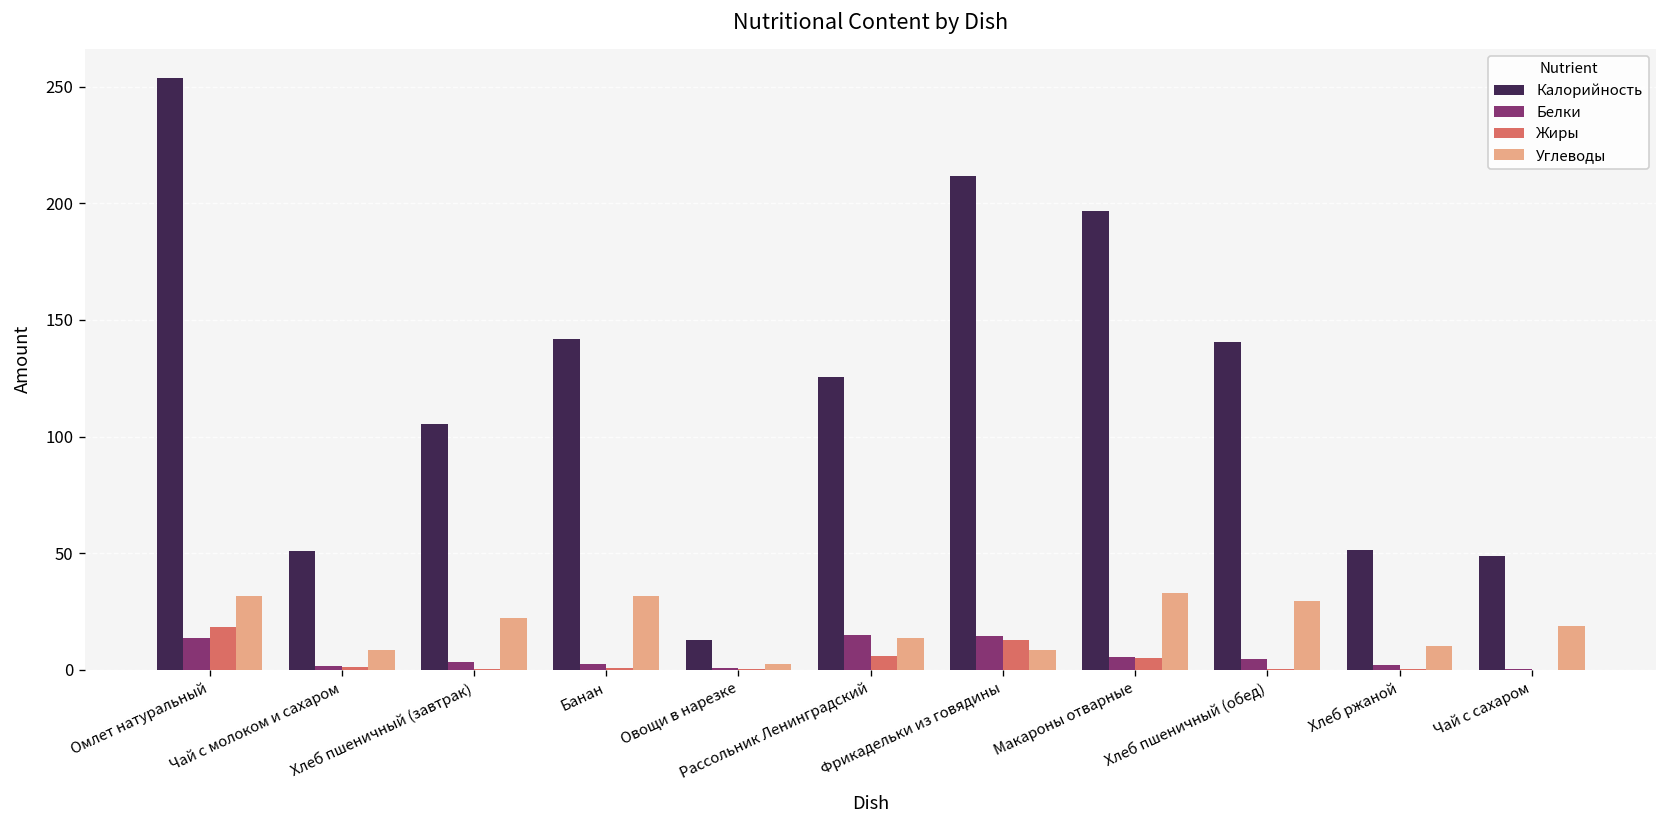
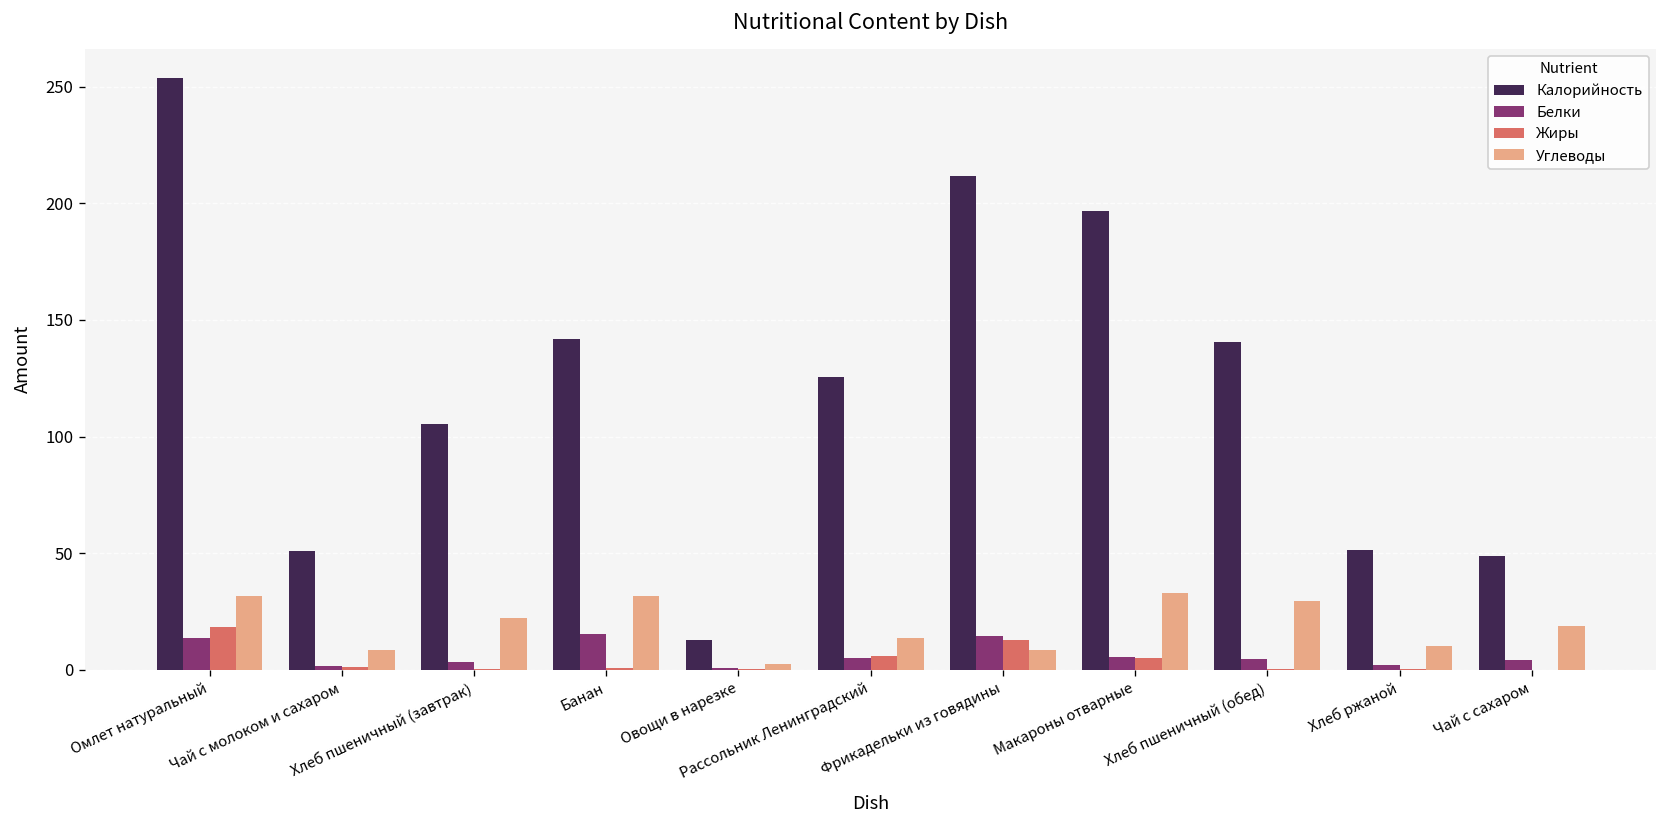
Белки, Банан: 2 -> 15
Белки, Рассольник Ленинградский: 15 -> 5
Белки, Чай с сахаром: 0 -> 4
